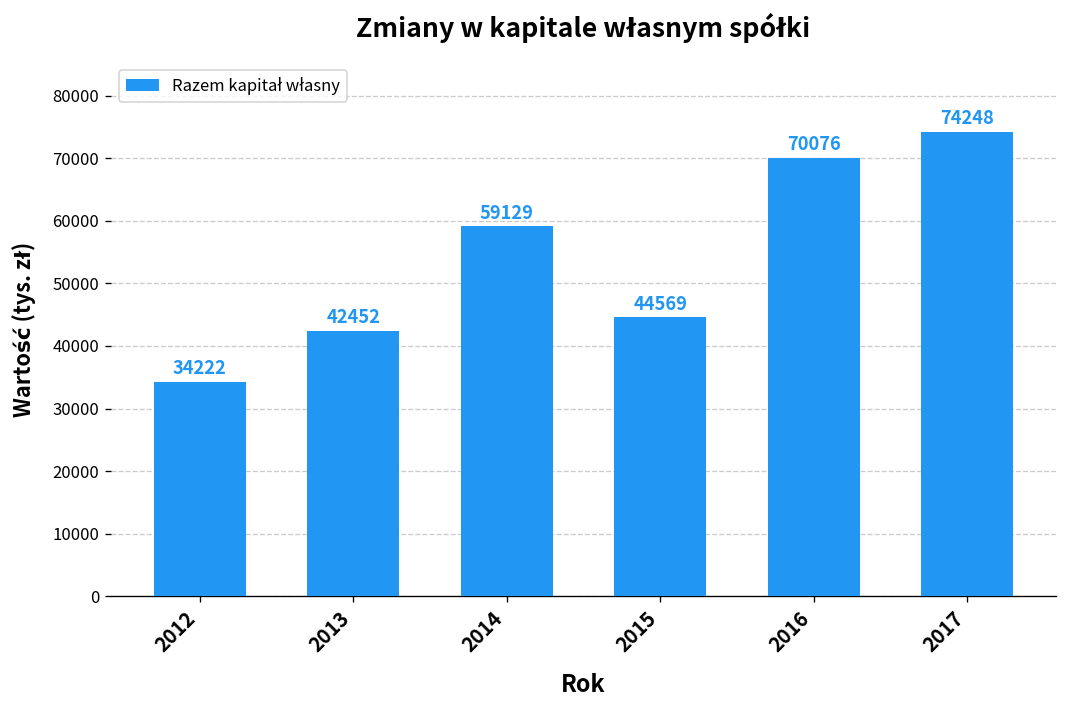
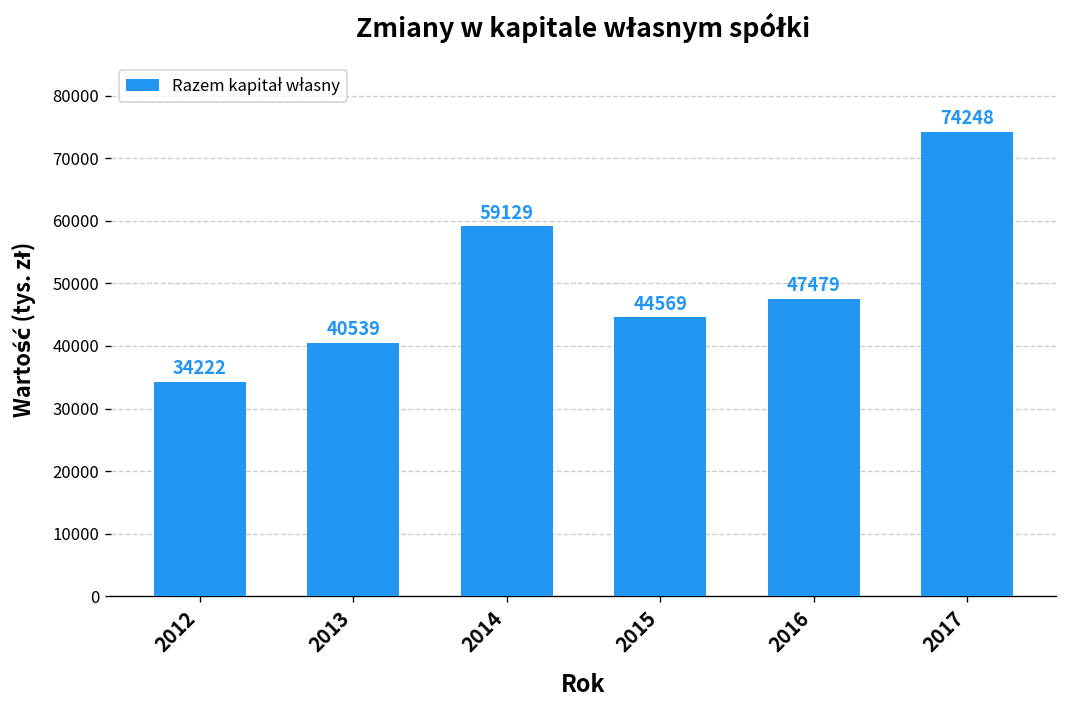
2013: 42452 -> 40539
2016: 70076 -> 47479
